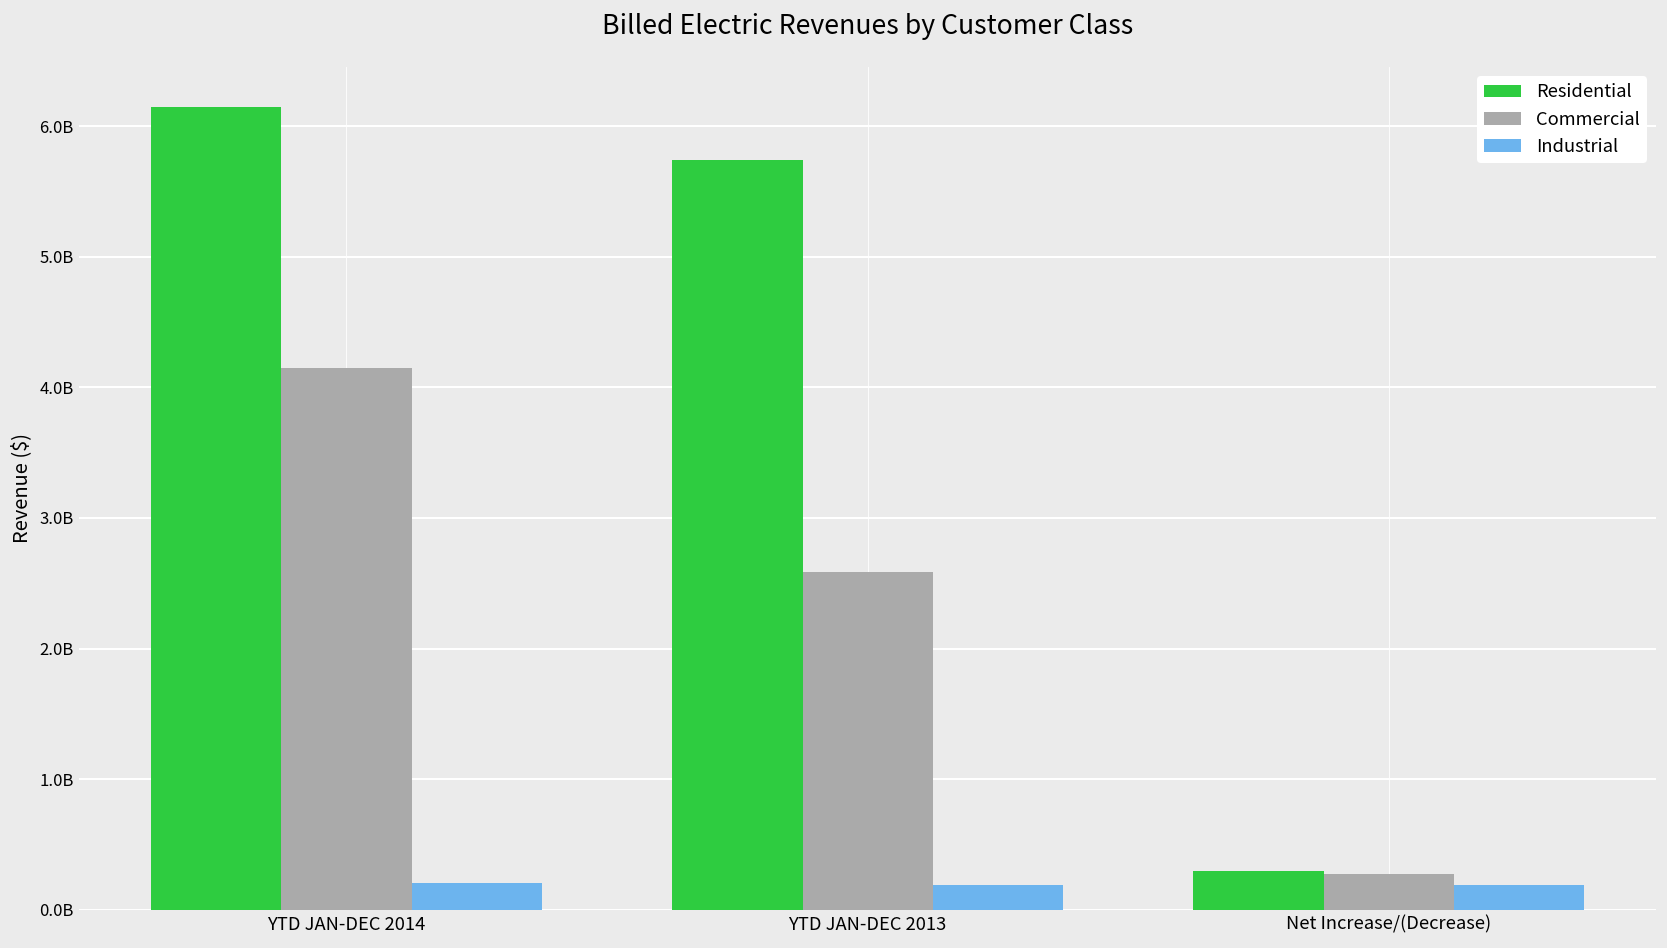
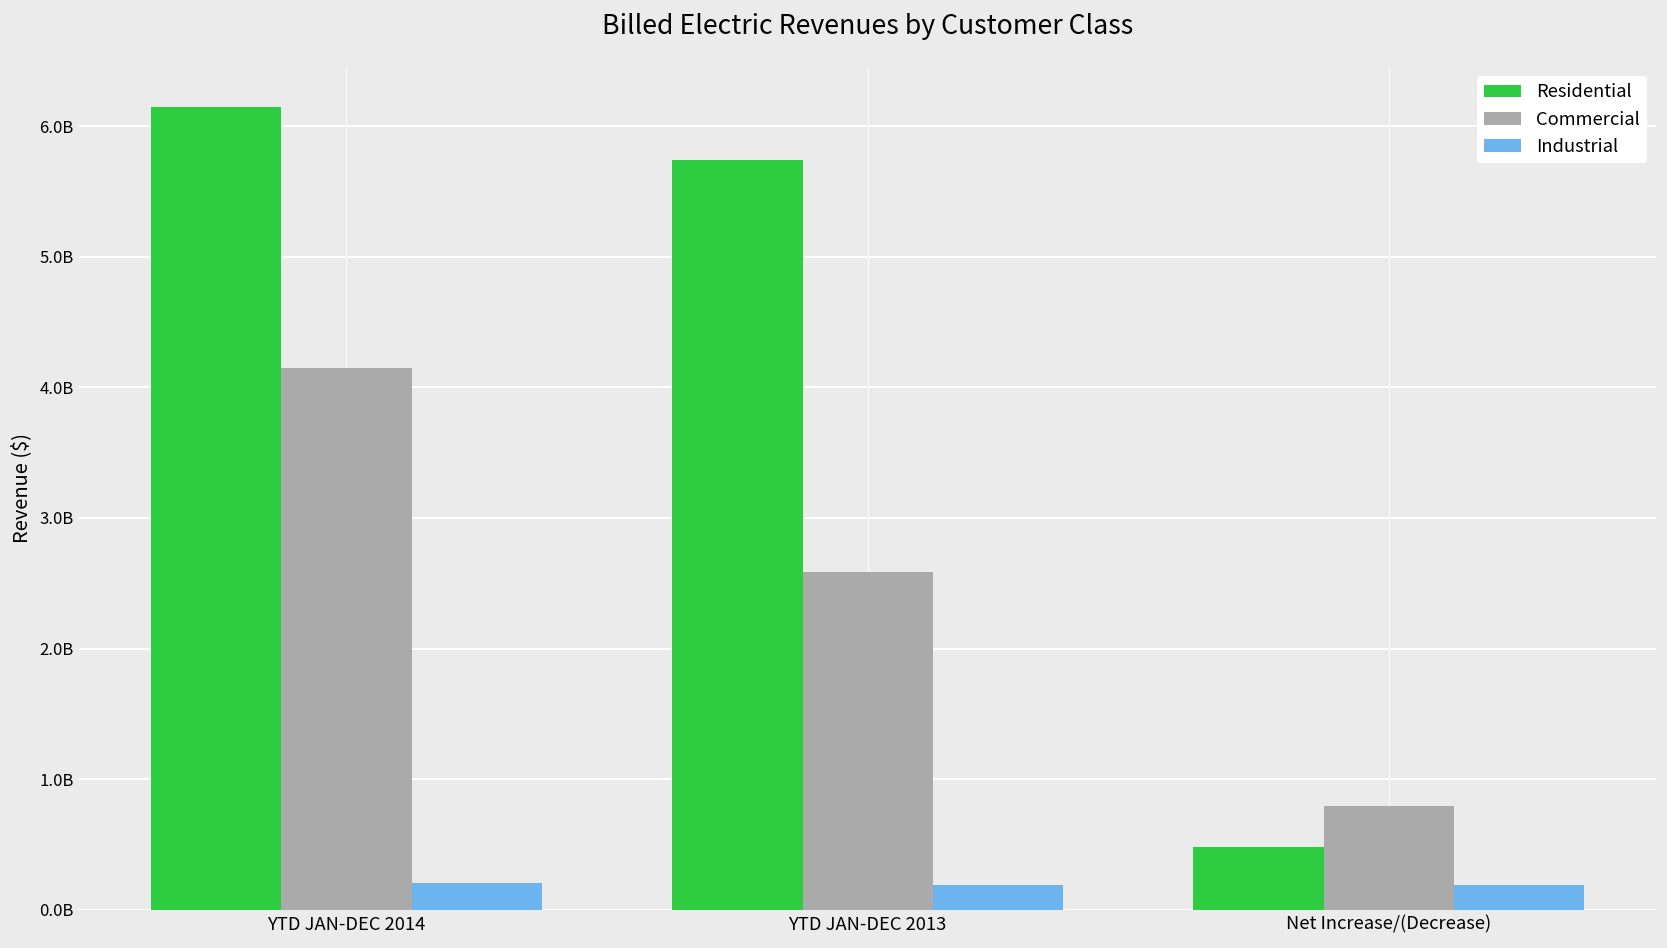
Residential, Net Increase/(Decrease): 300000000 -> 480000000
Commercial, Net Increase/(Decrease): 280000000 -> 800000000
